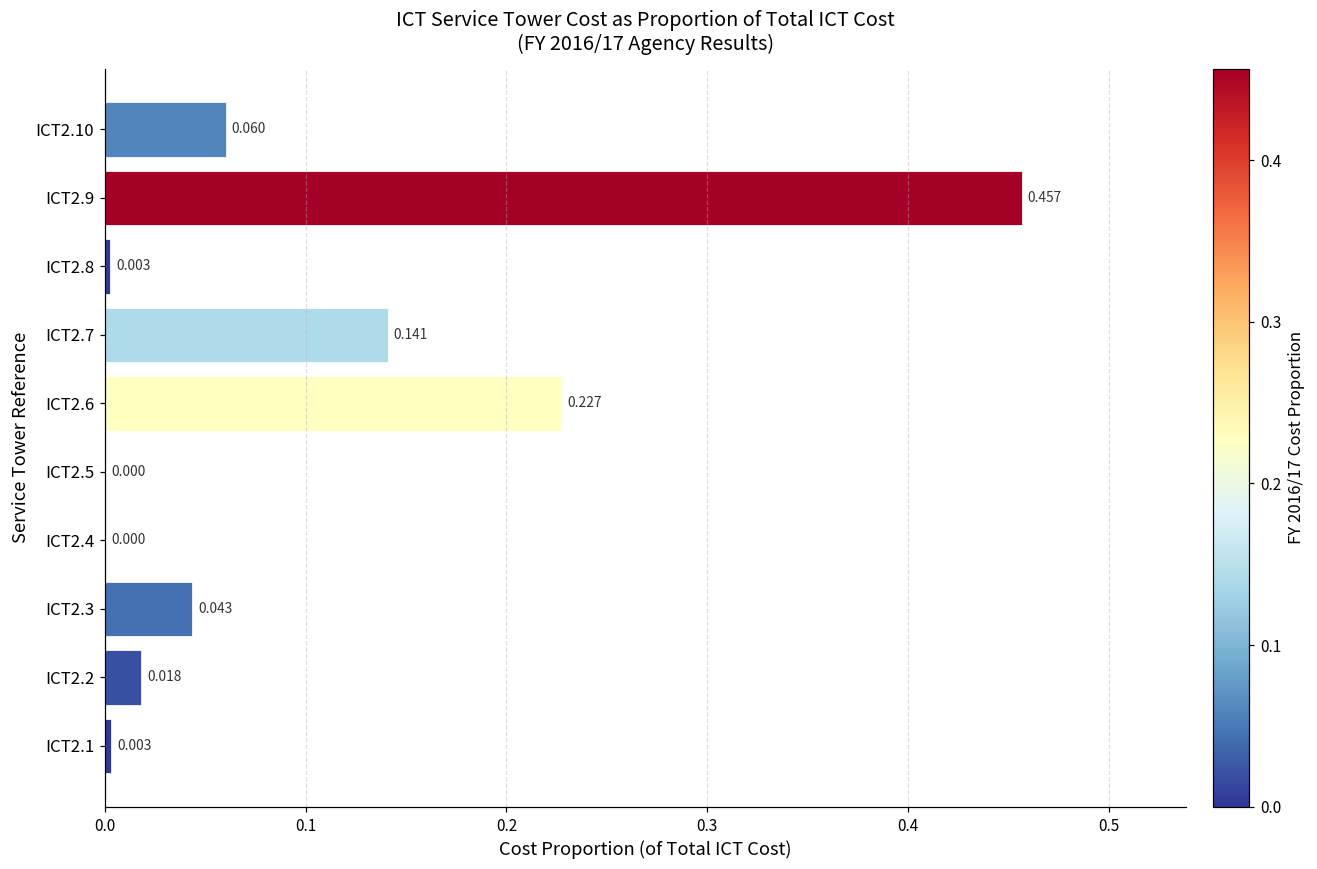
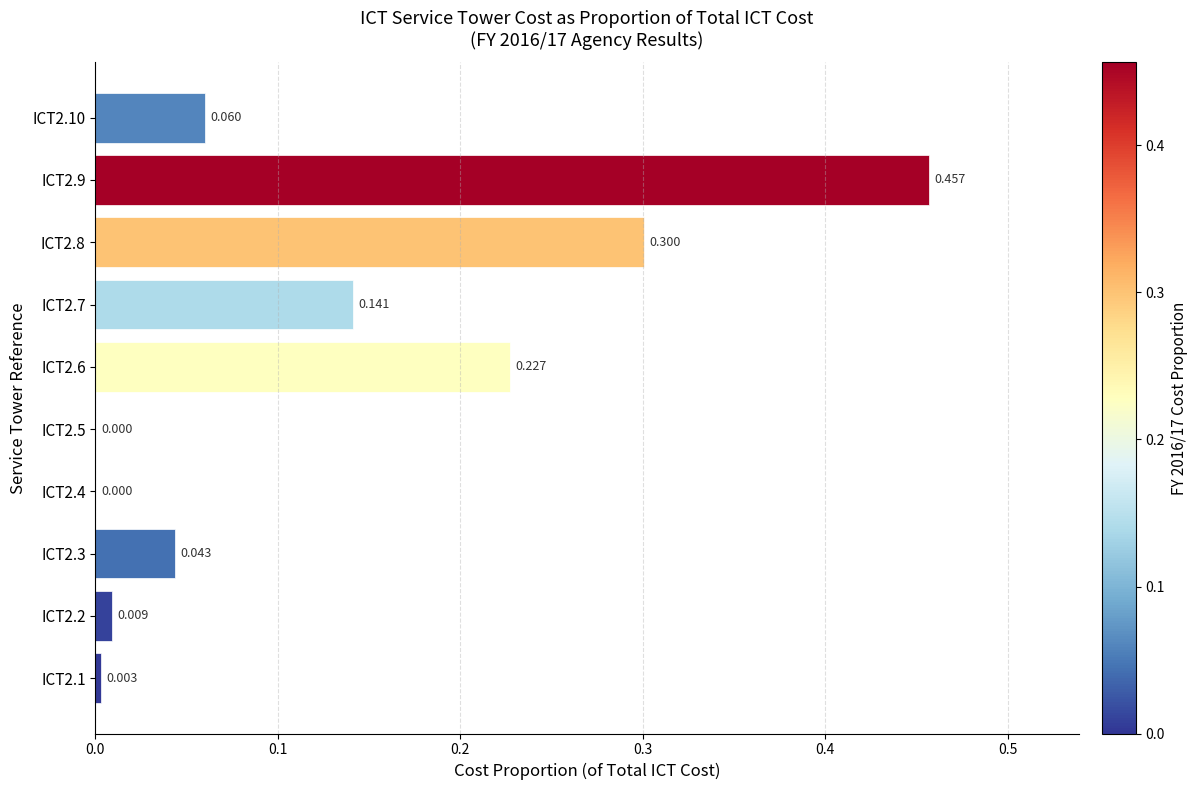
ICT2.8: 0.003 -> 0.300
ICT2.2: 0.018 -> 0.009
